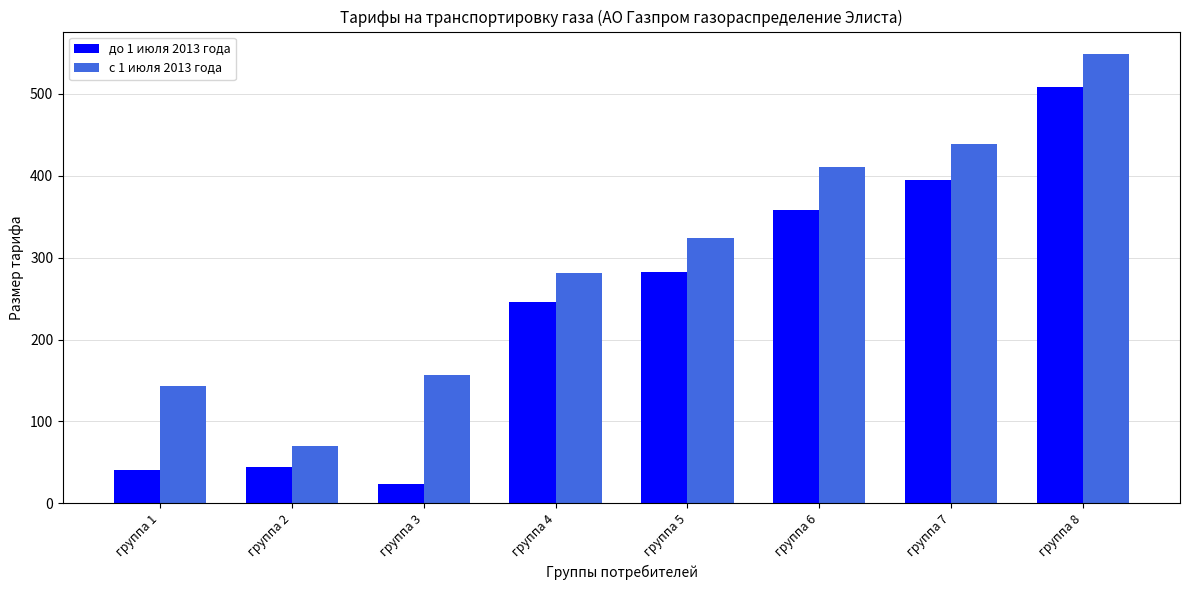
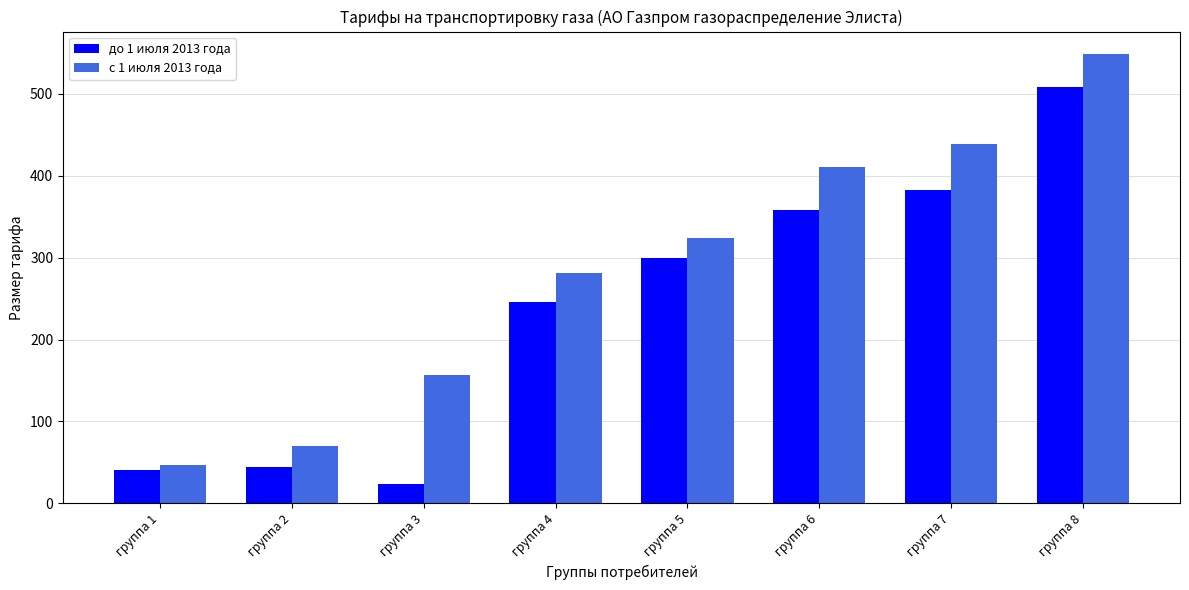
с 1 июля 2013 года, группа 1: 140 -> 50
до 1 июля 2013 года, группа 5: 280 -> 300
до 1 июля 2013 года, группа 7: 390 -> 380
